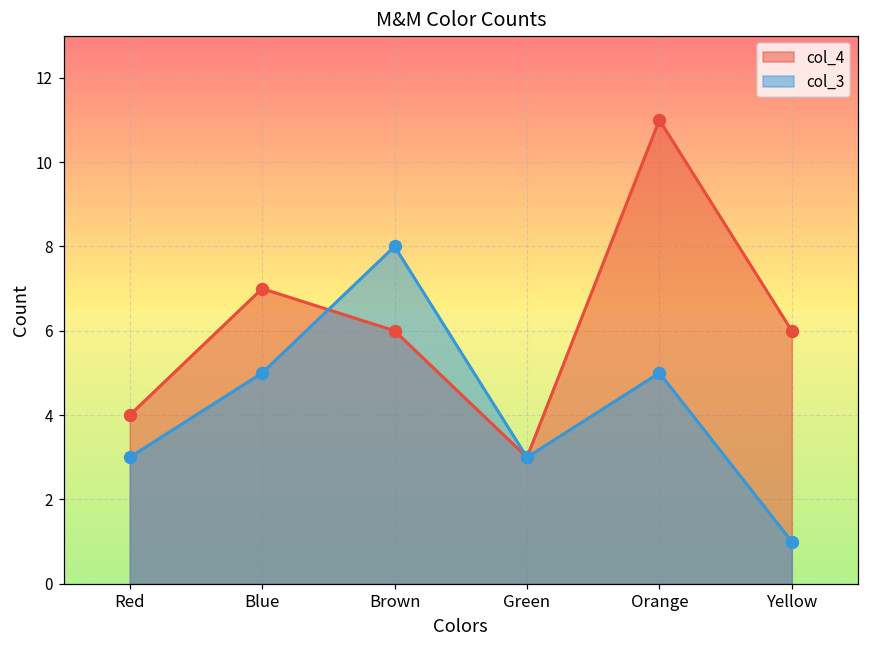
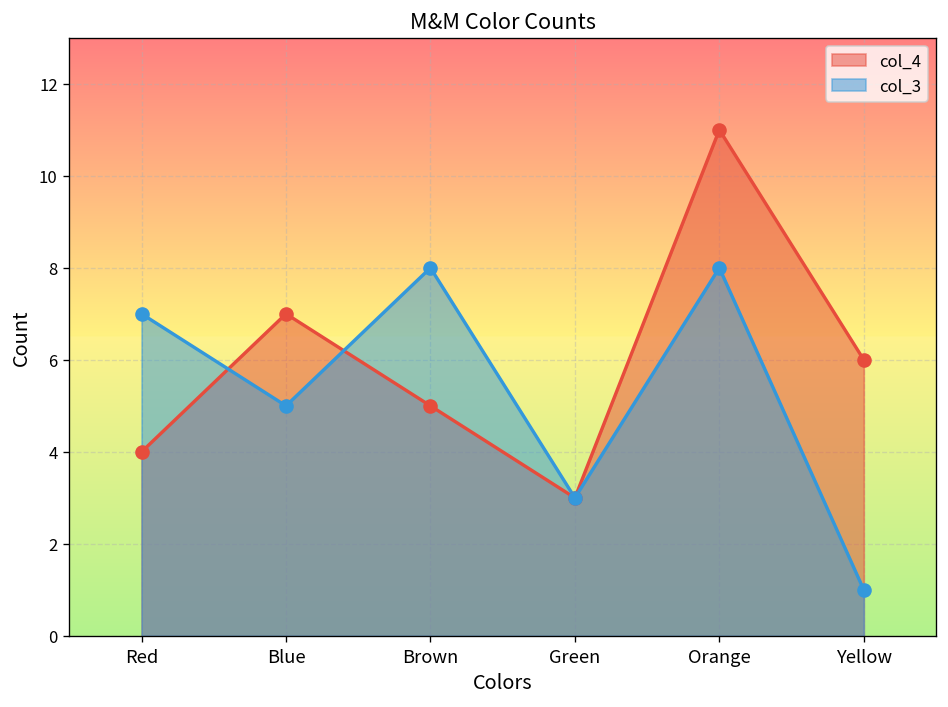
col_3, Red: 3 -> 7
col_4, Brown: 6 -> 5
col_3, Orange: 5 -> 8
